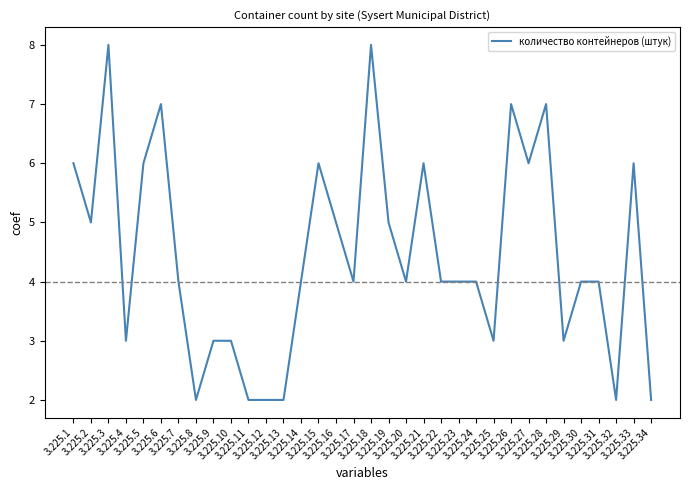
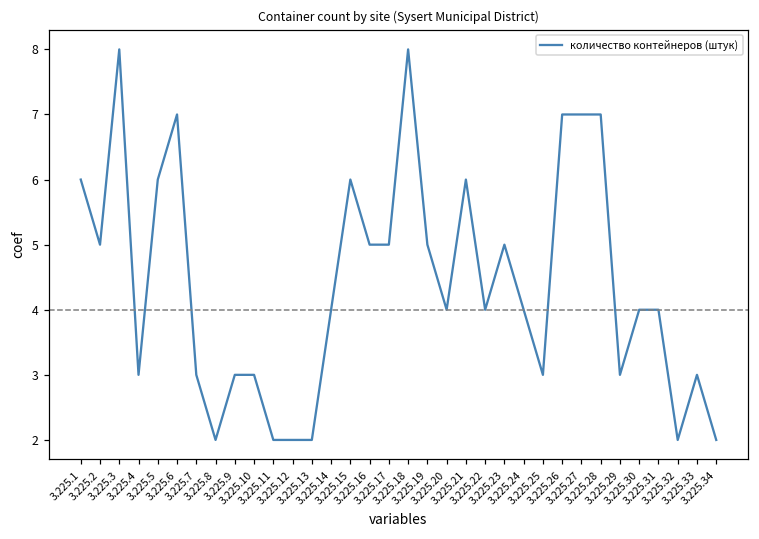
3.225.7: 4 -> 3
3.225.17: 4 -> 5
3.225.23: 4 -> 5
3.225.27: 6 -> 7
3.225.33: 6 -> 3
